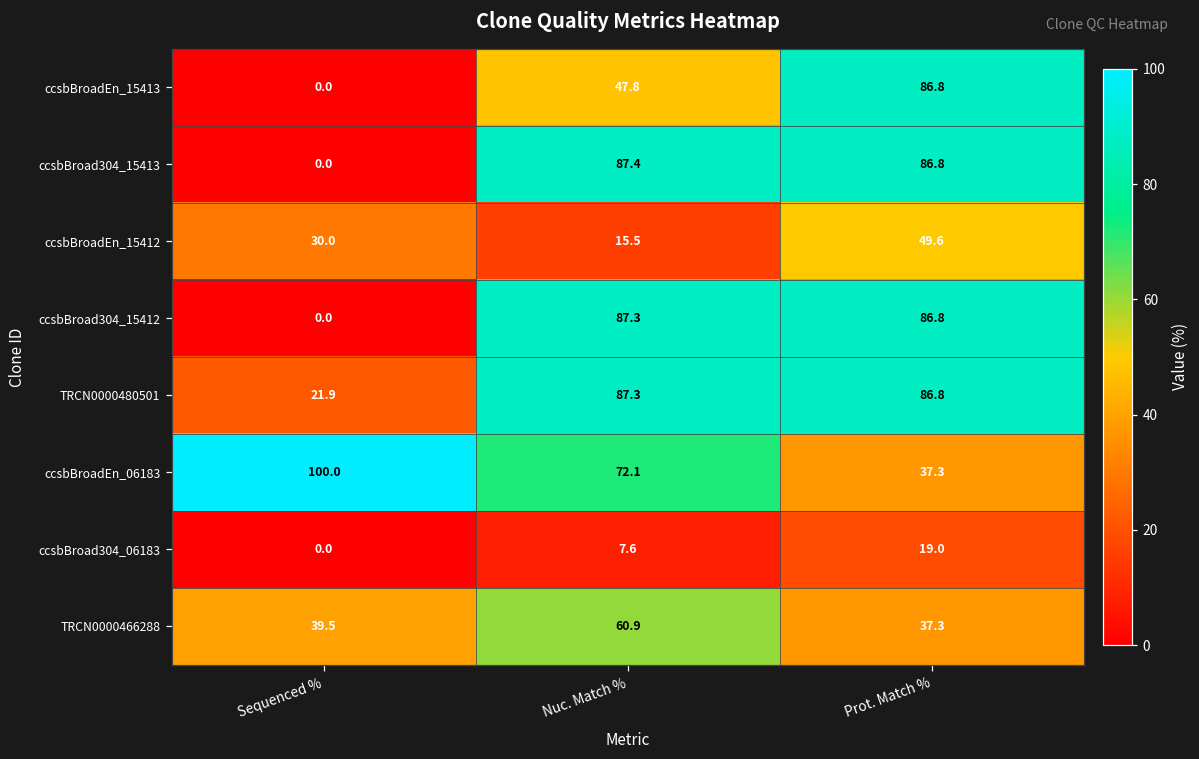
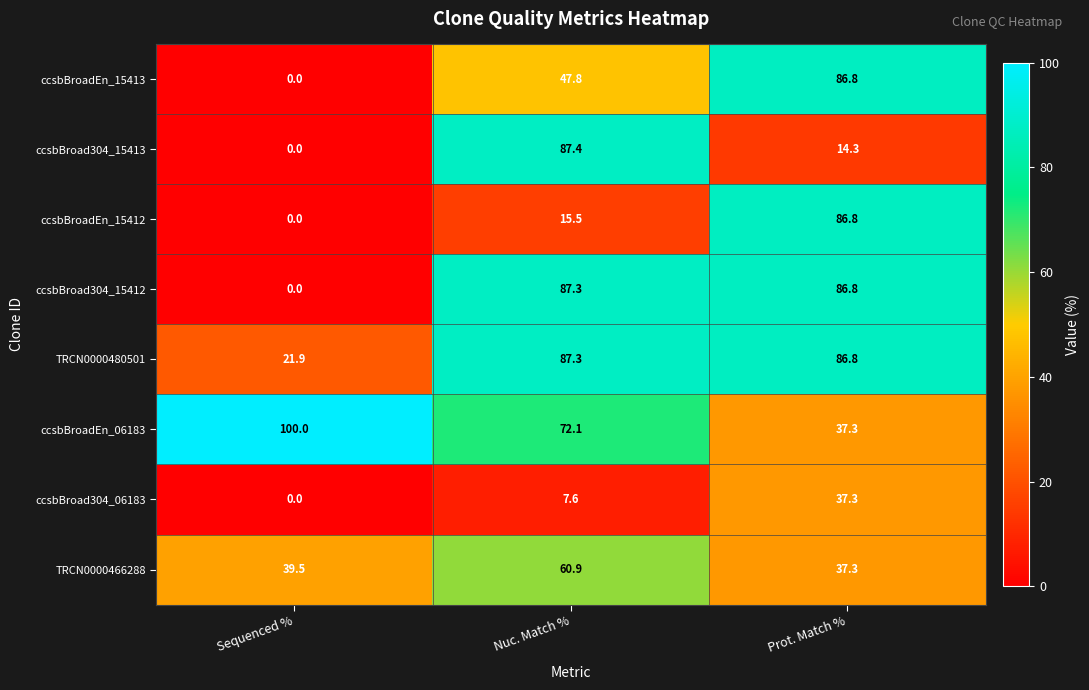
ccsbBroad304_15413, Prot. Match %: 86.8 -> 14.3
ccsbBroadEn_15412, Sequenced %: 30.0 -> 0.0
ccsbBroadEn_15412, Prot. Match %: 49.6 -> 86.8
ccsbBroad304_06183, Prot. Match %: 19.0 -> 37.3
